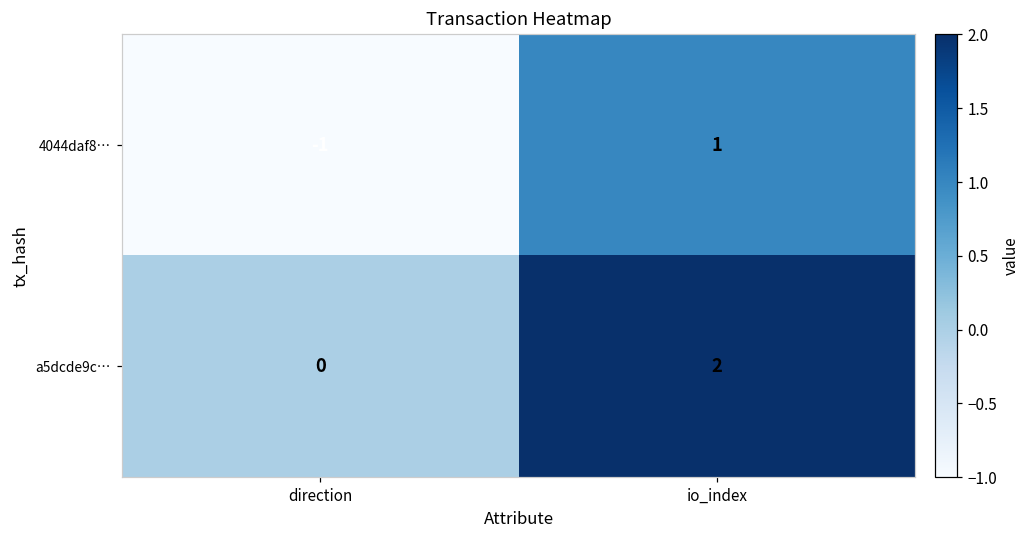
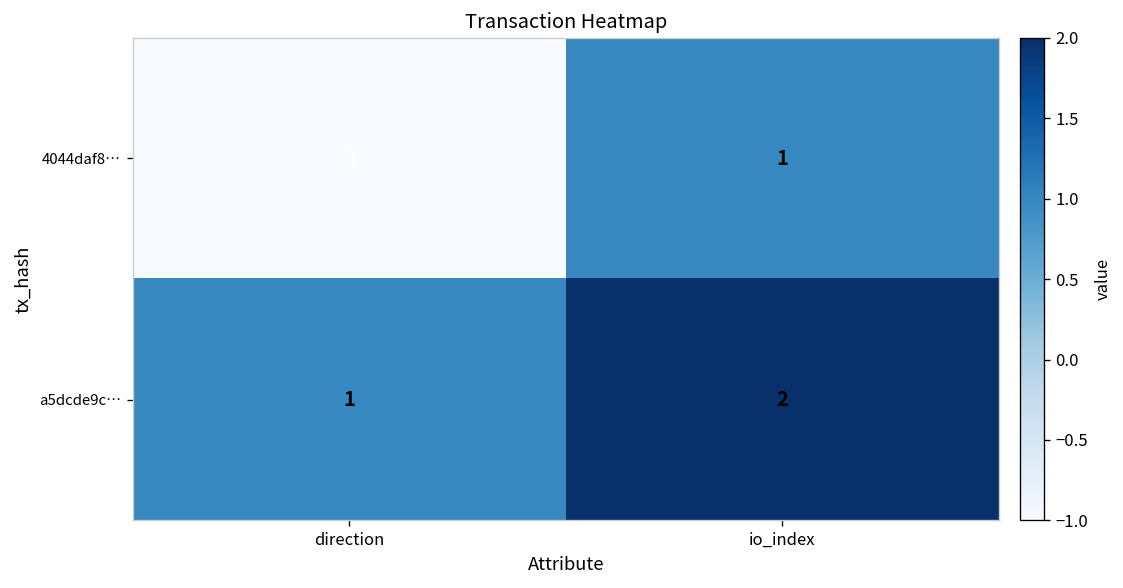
a5dcde9c…, direction: 0 -> 1
